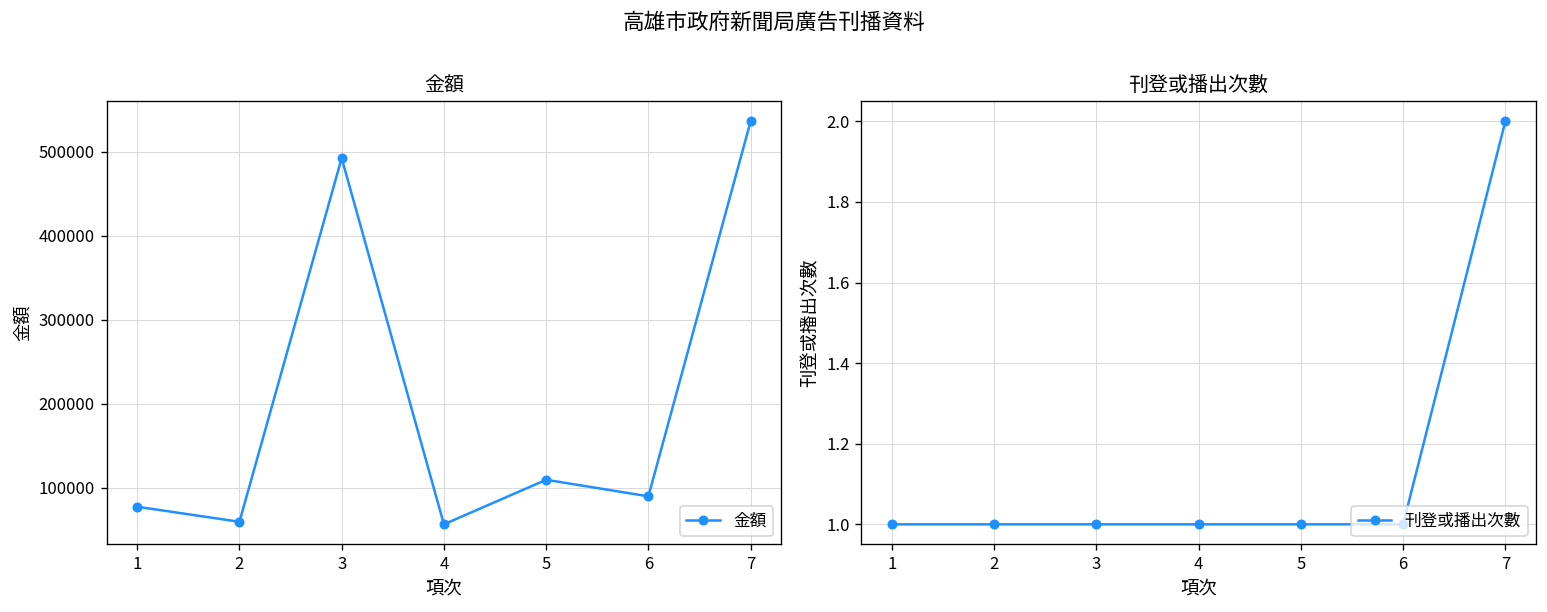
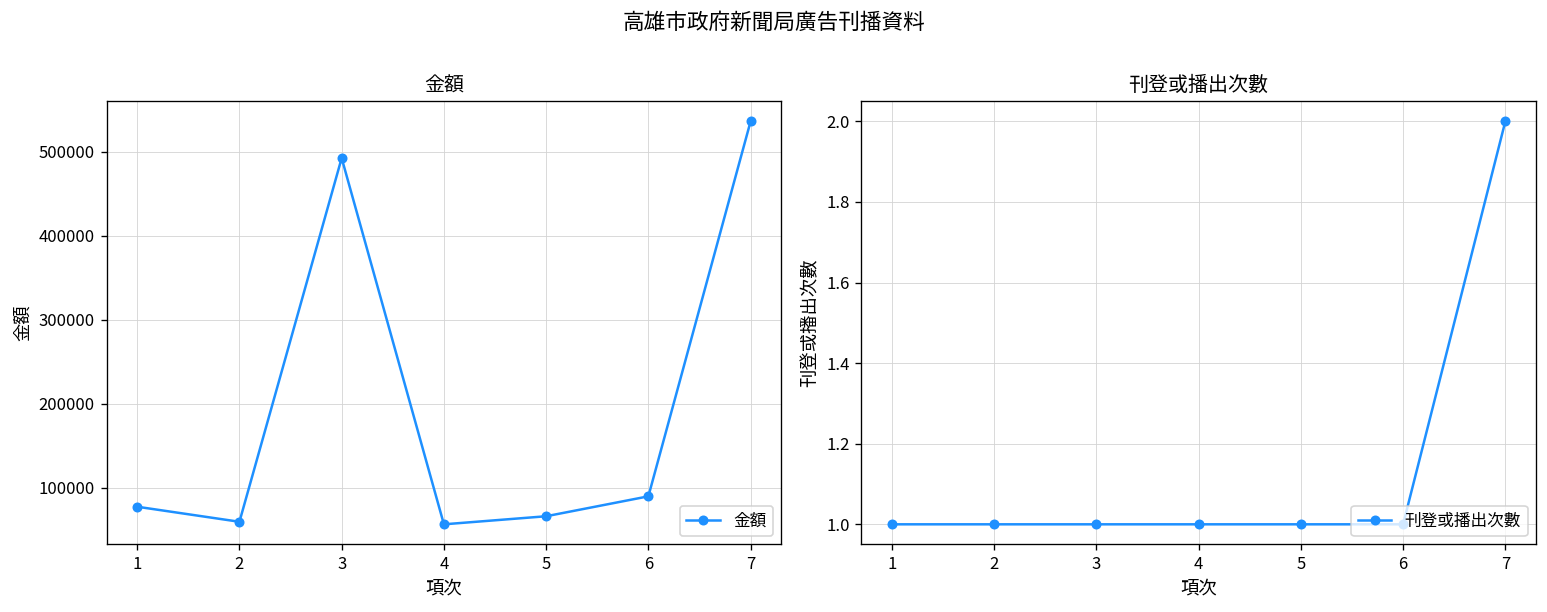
金額, 5: 110000 -> 70000
